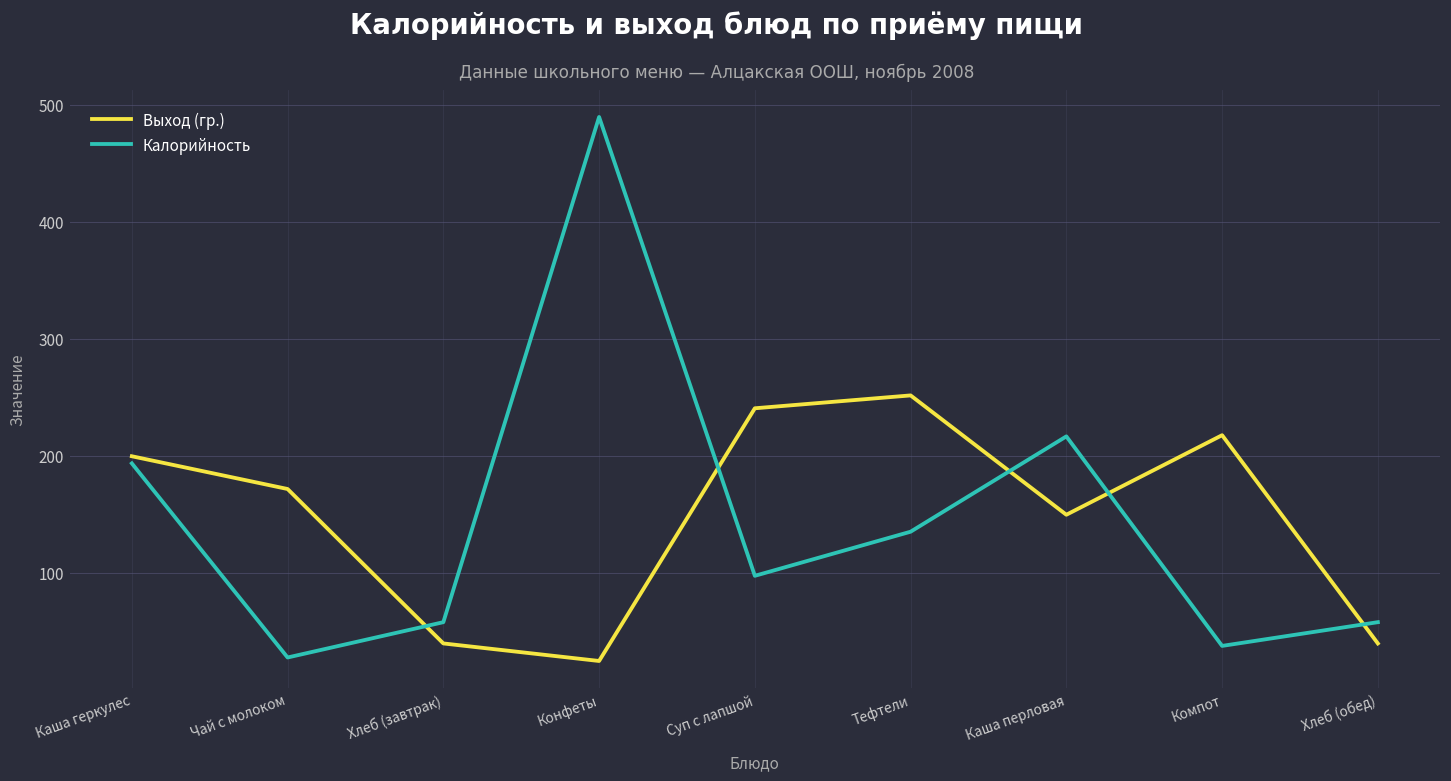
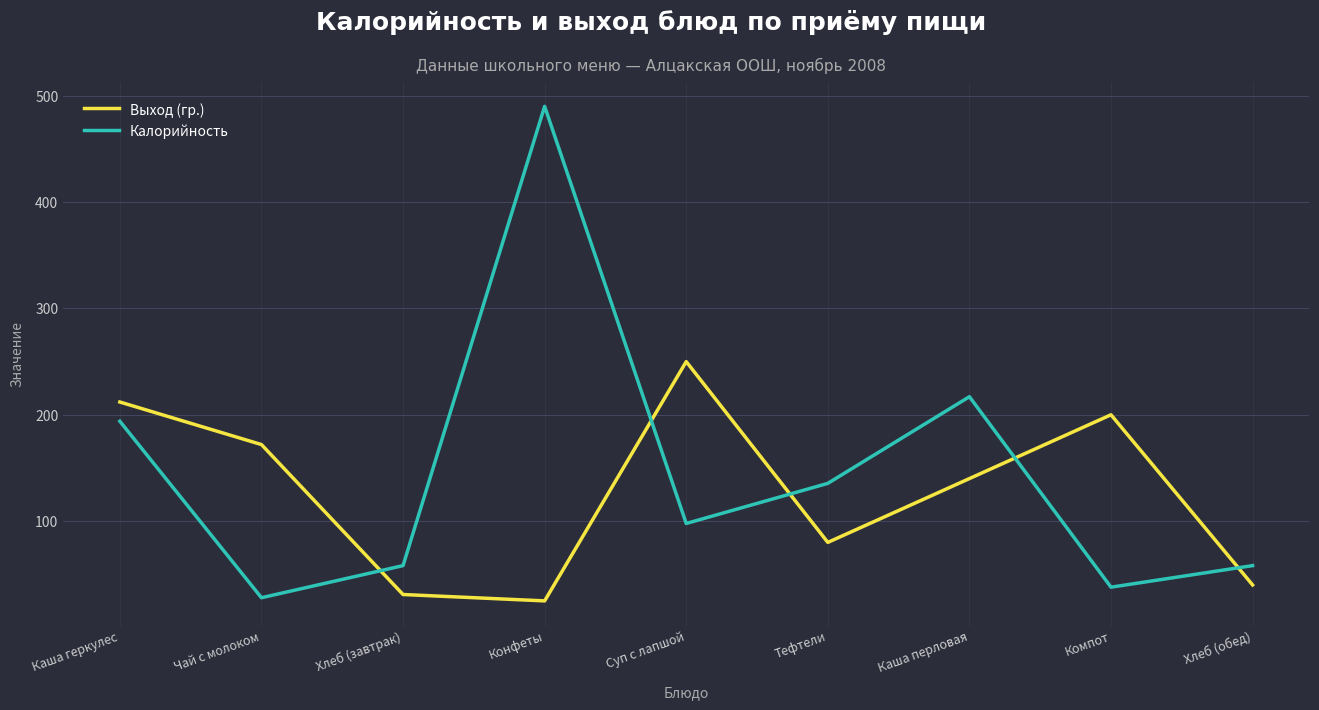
Выход (гр.), Каша геркулес: 200 -> 212
Выход (гр.), Хлеб (завтрак): 40 -> 31
Выход (гр.), Суп с лапшой: 241 -> 250
Выход (гр.), Тефтели: 252 -> 80
Выход (гр.), Каша перловая: 150 -> 140
Выход (гр.), Компот: 218 -> 200
